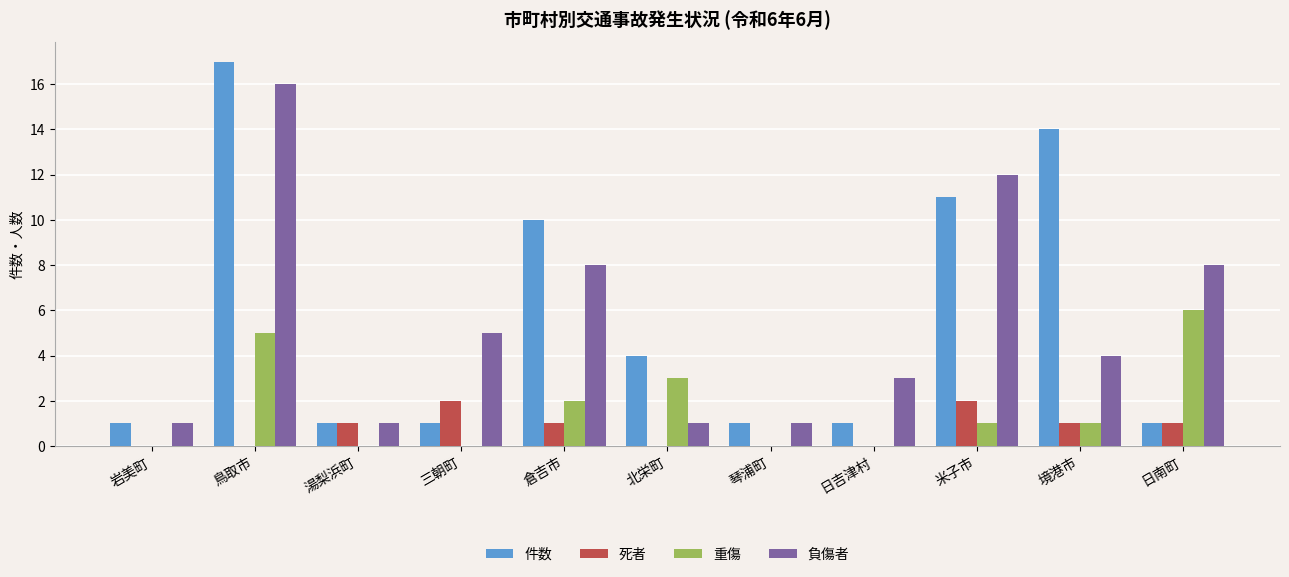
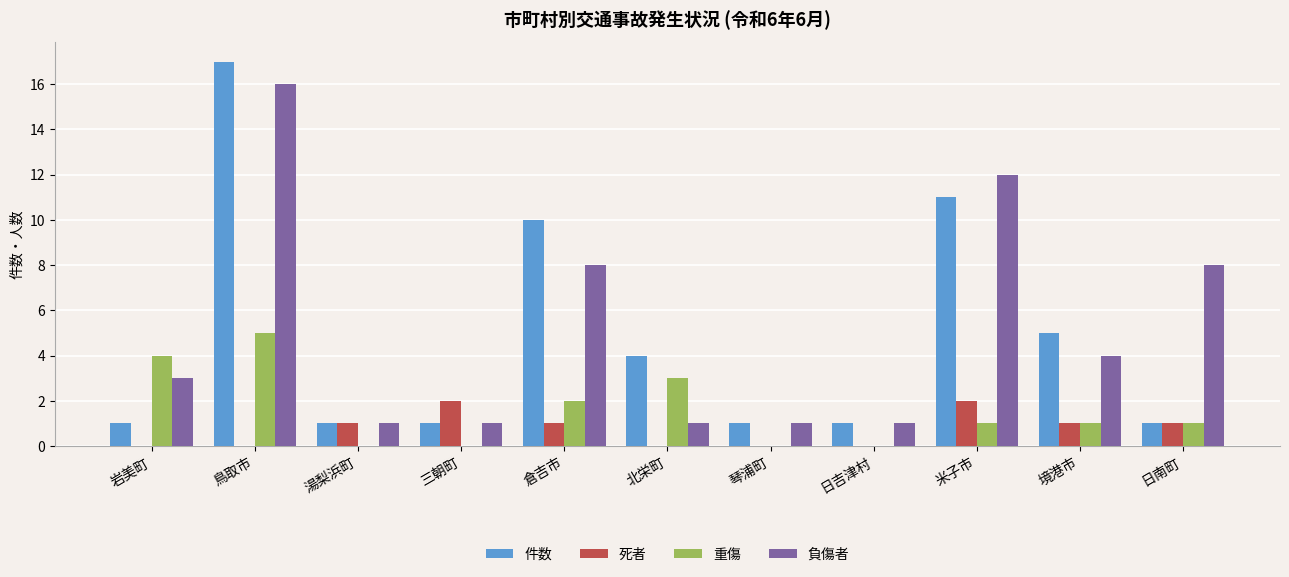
重傷, 岩美町: 0 -> 4
負傷者, 岩美町: 1 -> 3
負傷者, 三朝町: 5 -> 1
負傷者, 日吉津村: 3 -> 1
件数, 境港市: 14 -> 5
重傷, 日南町: 6 -> 1
